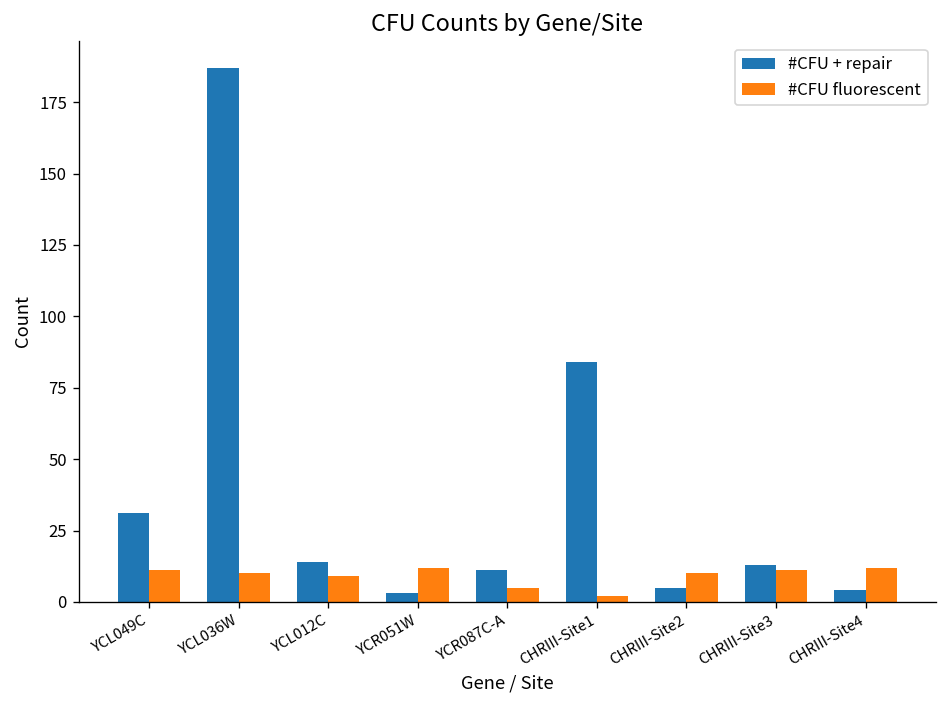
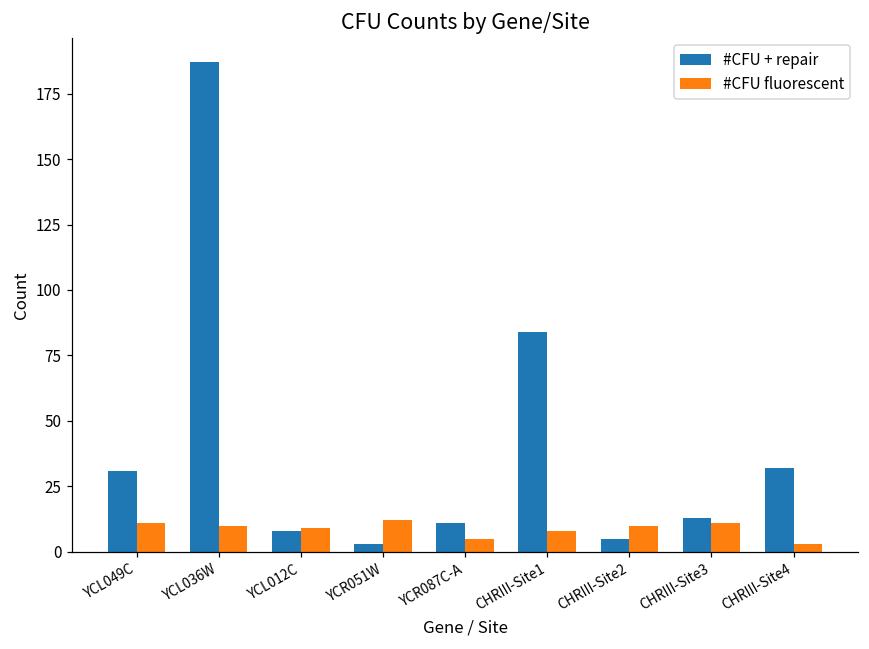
#CFU + repair, YCL012C: 14 -> 8
#CFU fluorescent, CHRIII-Site1: 2 -> 8
#CFU + repair, CHRIII-Site4: 4 -> 32
#CFU fluorescent, CHRIII-Site4: 12 -> 3
